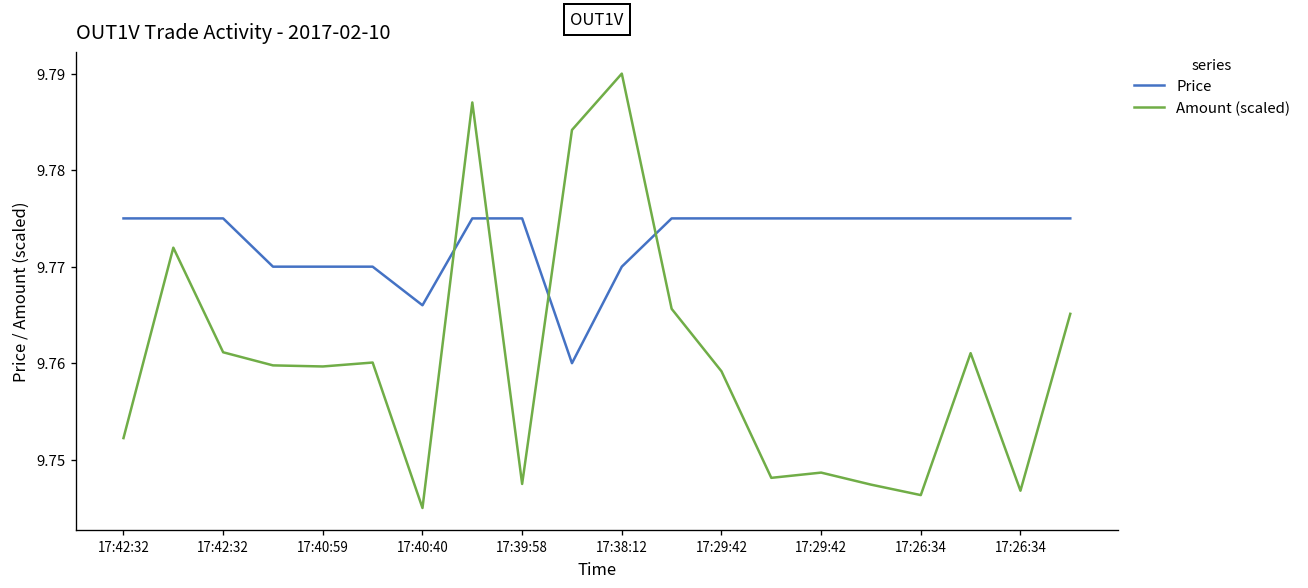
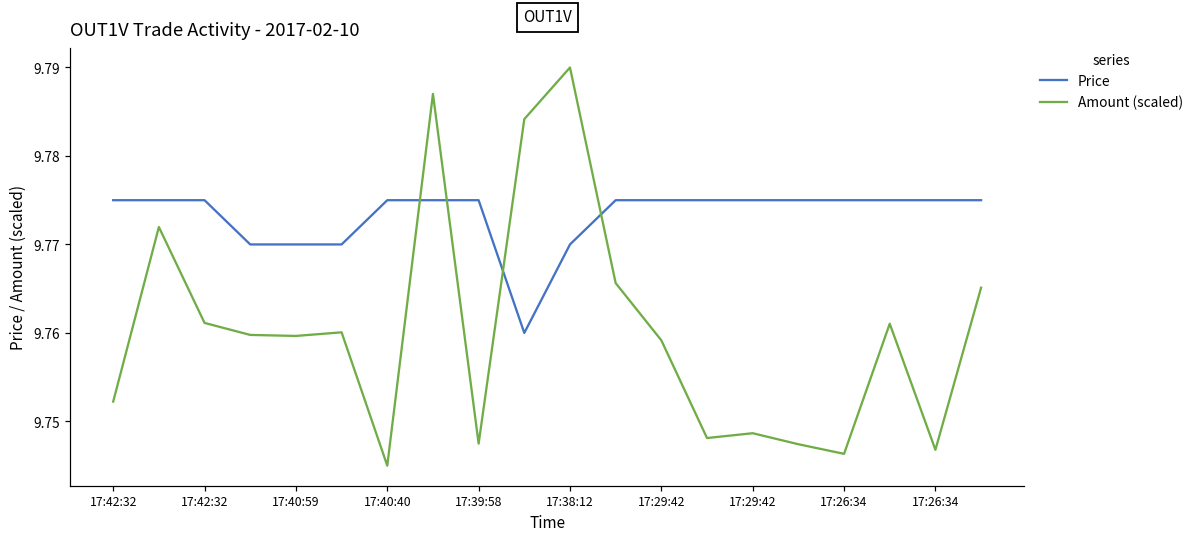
Price, 17:40:40: 9.766 -> 9.775
